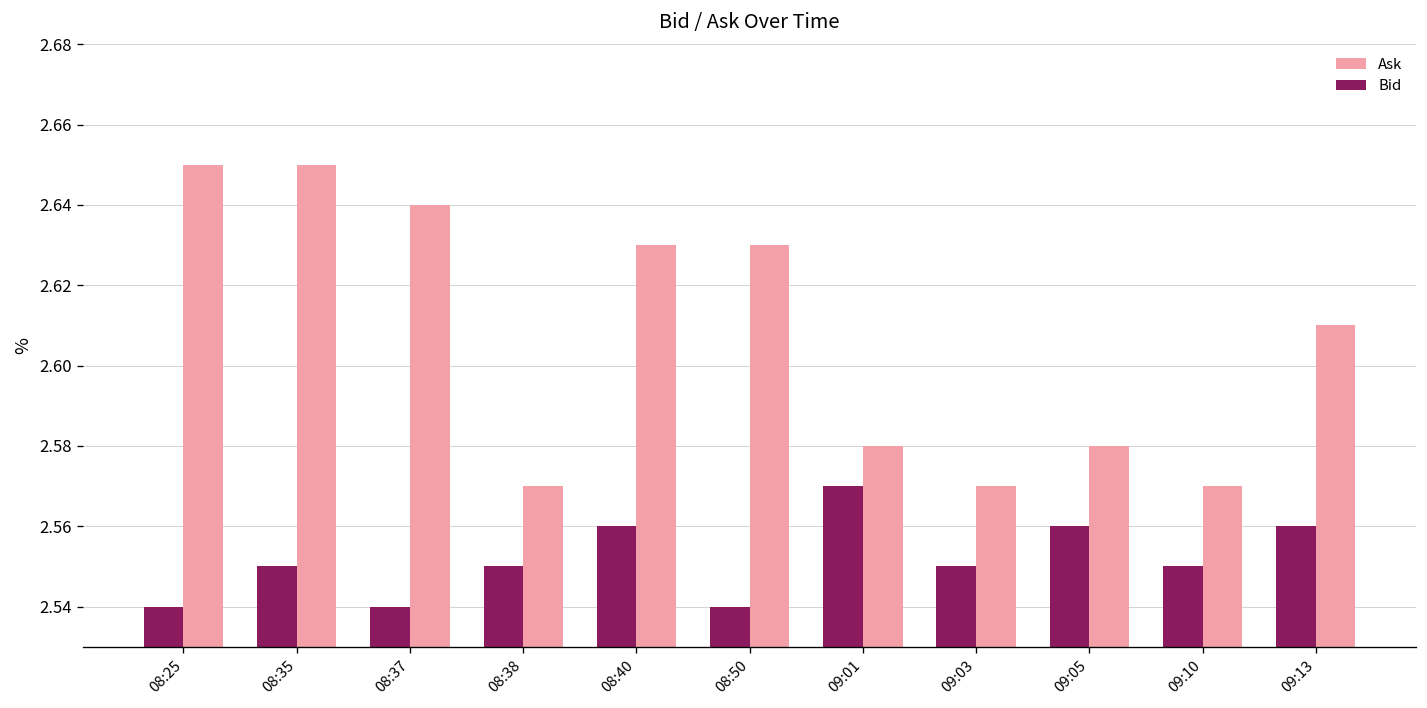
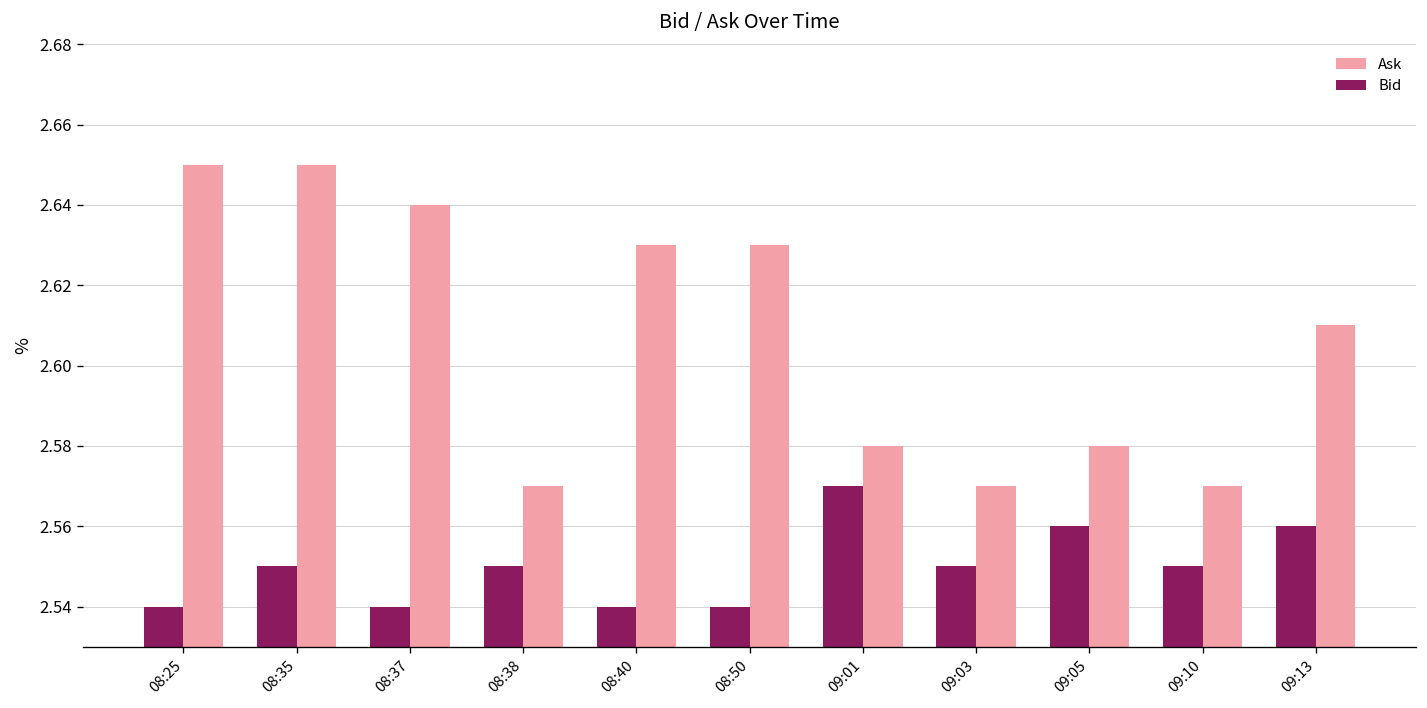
Bid, 08:40: 2.56 -> 2.54
